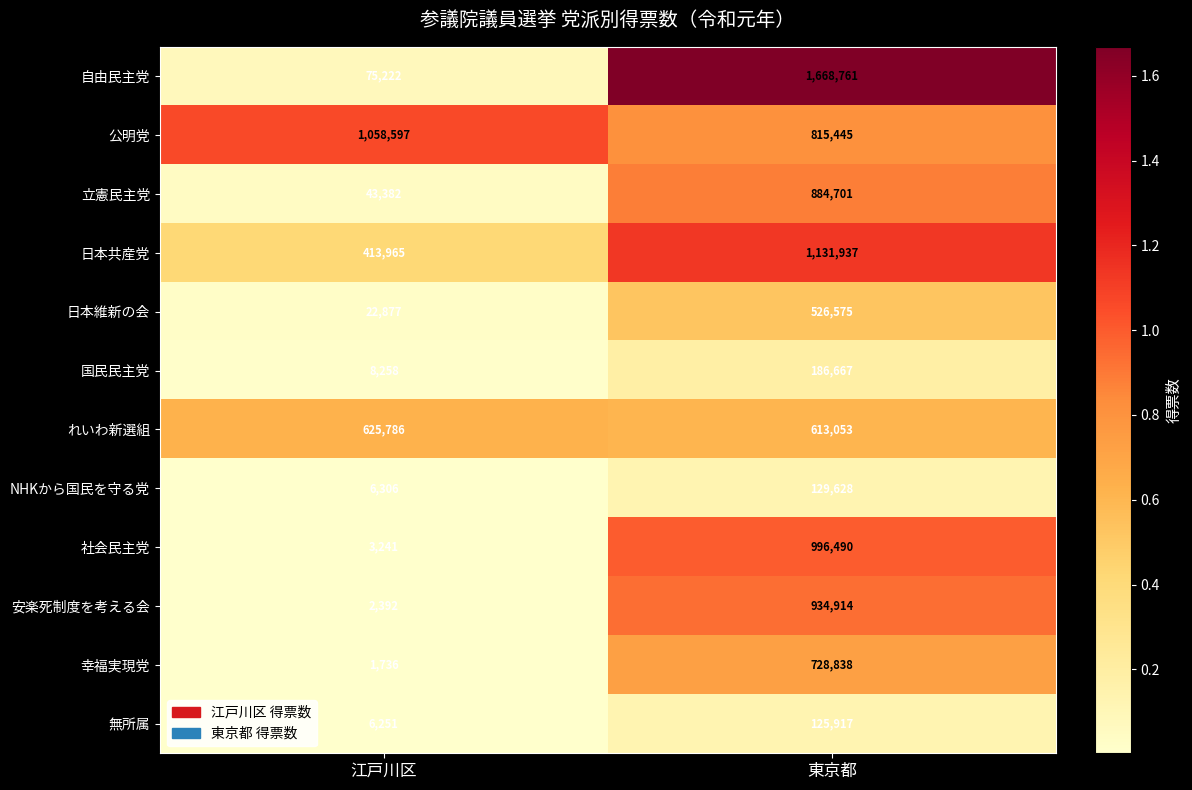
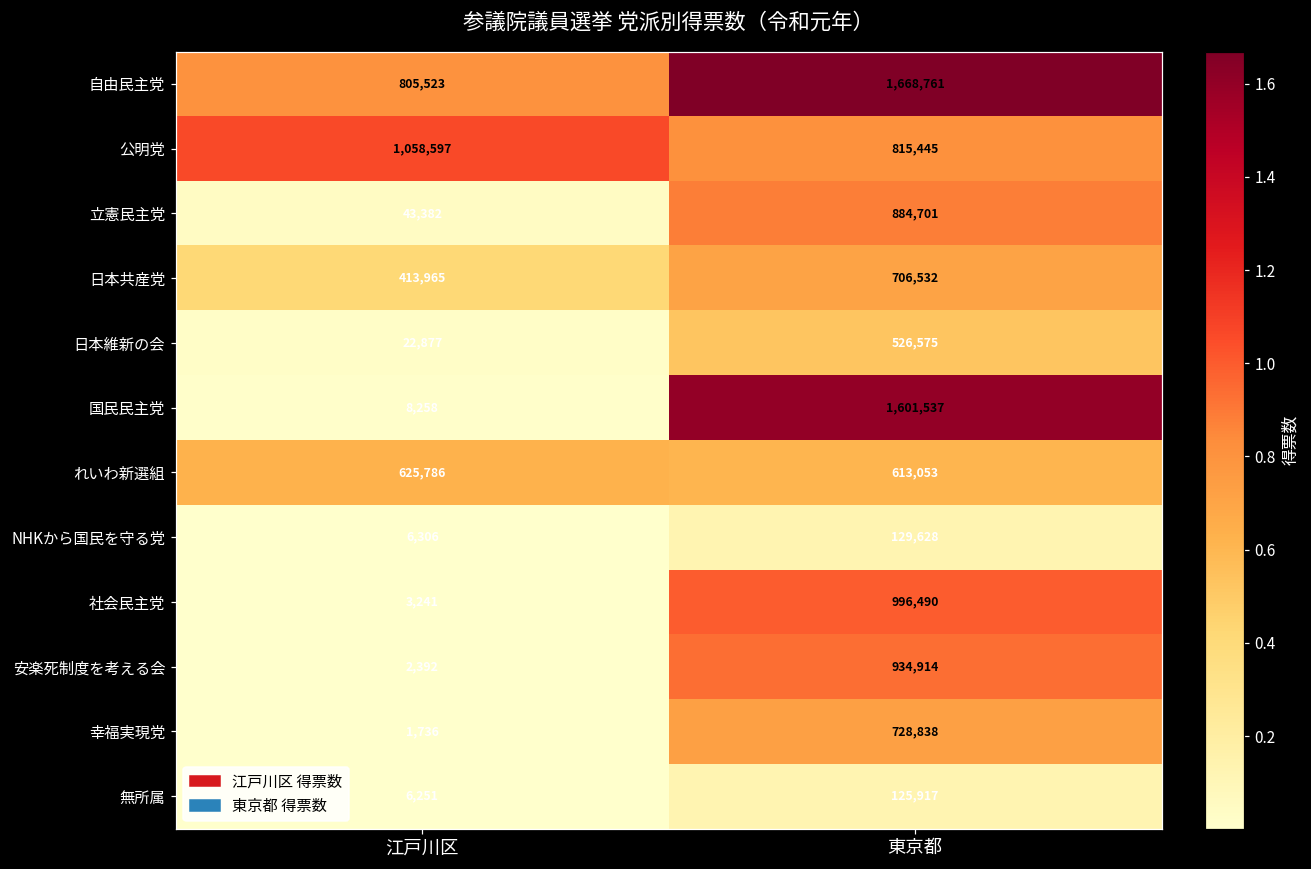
自由民主党, 江戸川区: 75,222 -> 805,523
日本共産党, 東京都: 1,131,937 -> 706,532
国民民主党, 東京都: 186,667 -> 1,601,537
